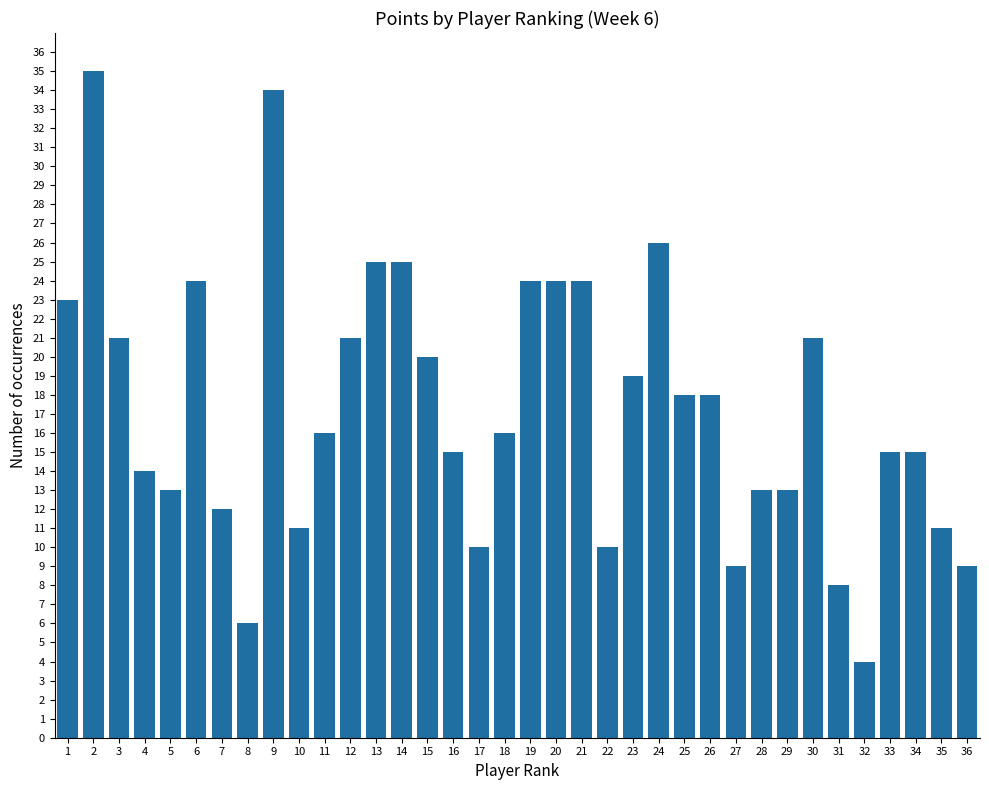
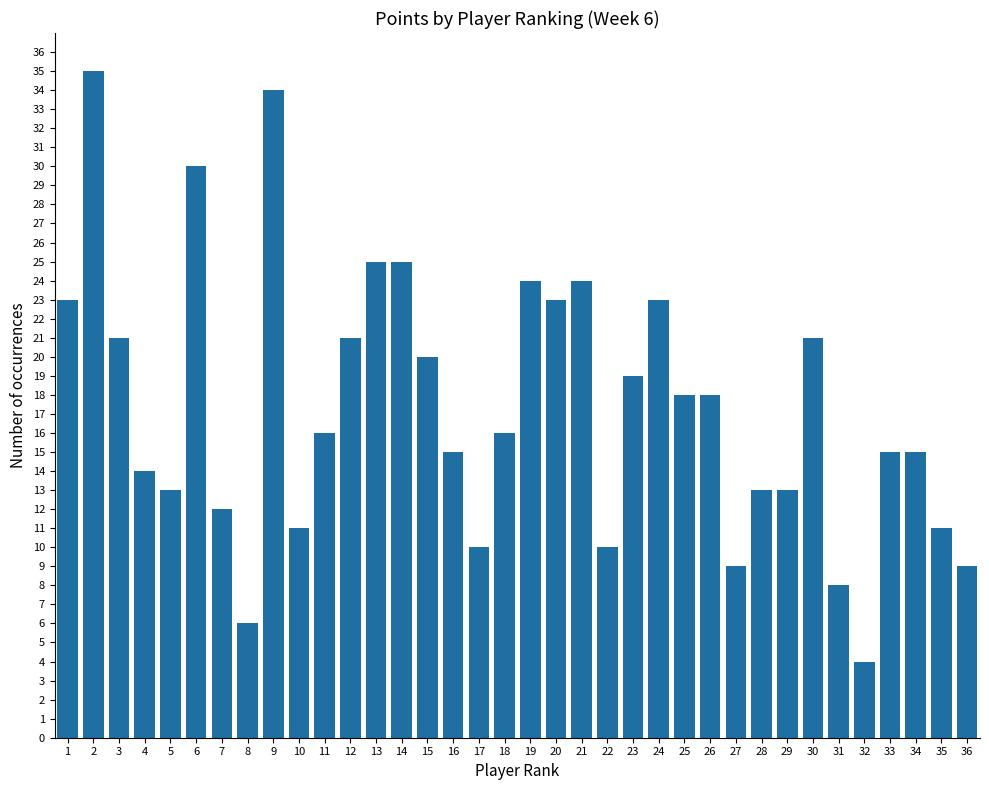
6: 24 -> 30
20: 24 -> 23
24: 26 -> 23
